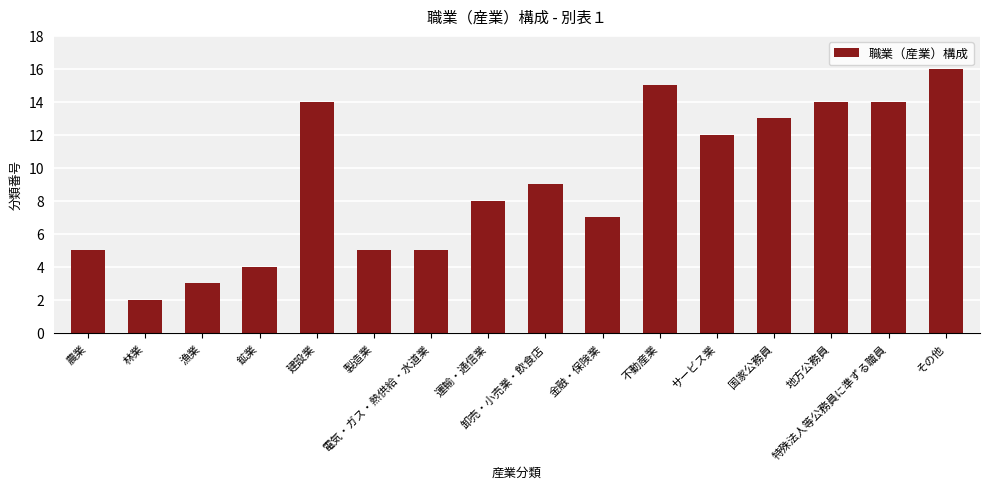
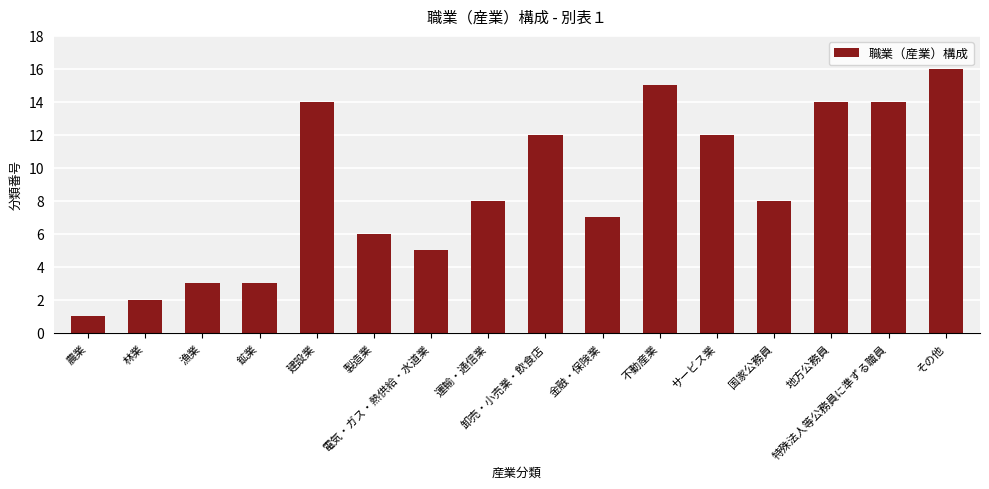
農業: 5 -> 1
鉱業: 4 -> 3
製造業: 5 -> 6
卸売・小売業・飲食店: 9 -> 12
国家公務員: 13 -> 8
